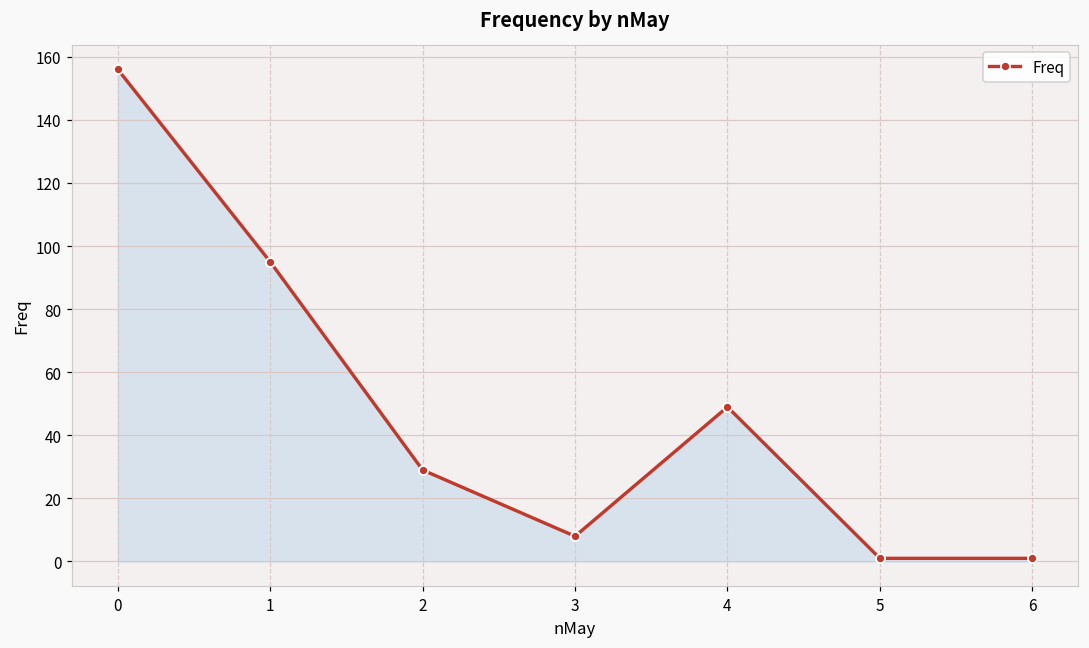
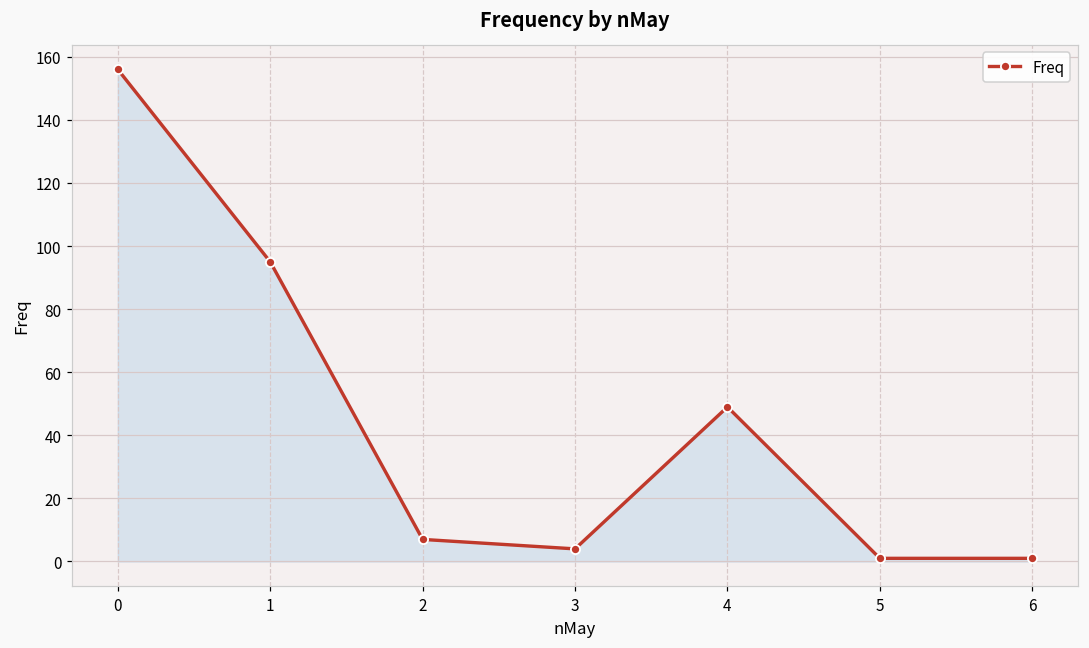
2: 29 -> 7
3: 8 -> 4
